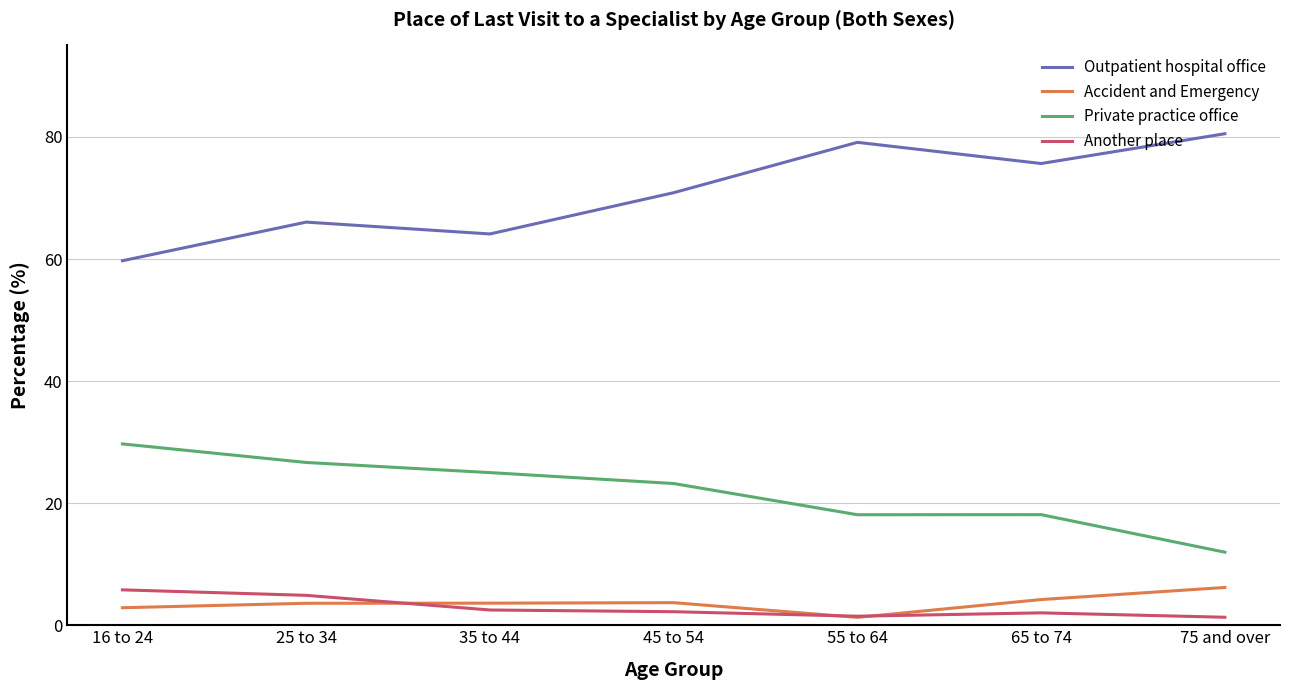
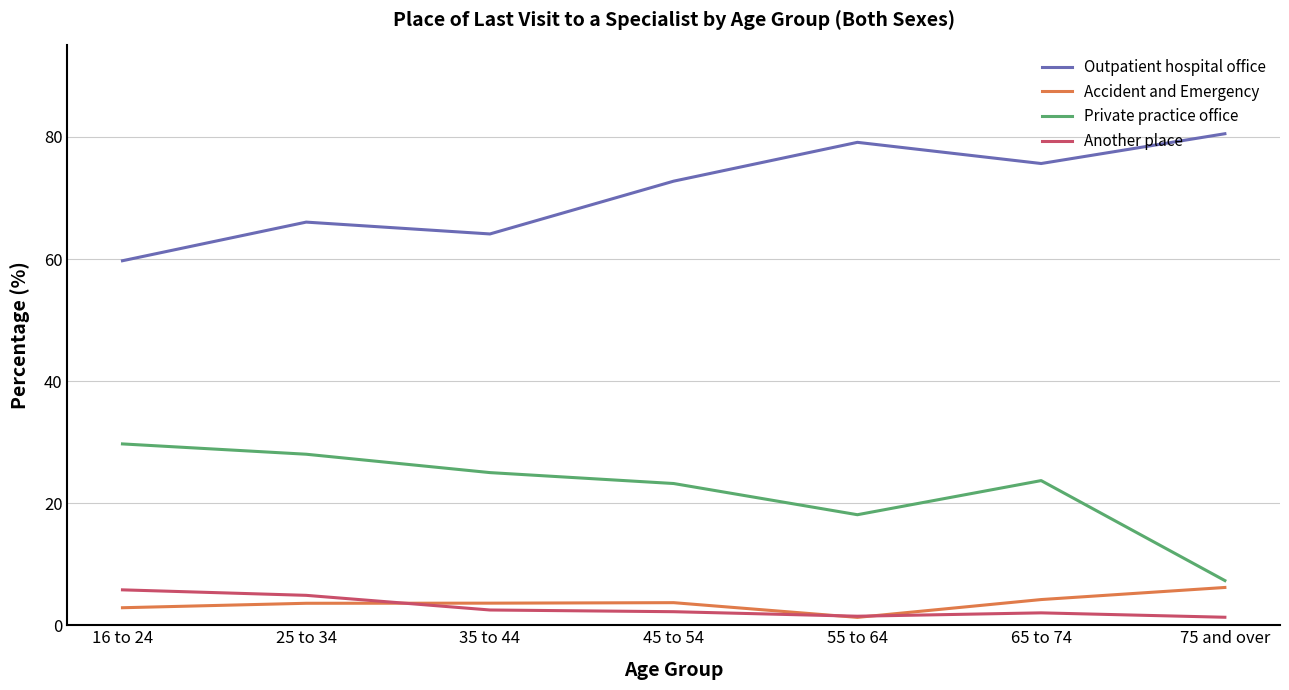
Private practice office, 25 to 34: 27 -> 28
Outpatient hospital office, 45 to 54: 71 -> 73
Private practice office, 65 to 74: 18 -> 24
Private practice office, 75 and over: 12 -> 7
